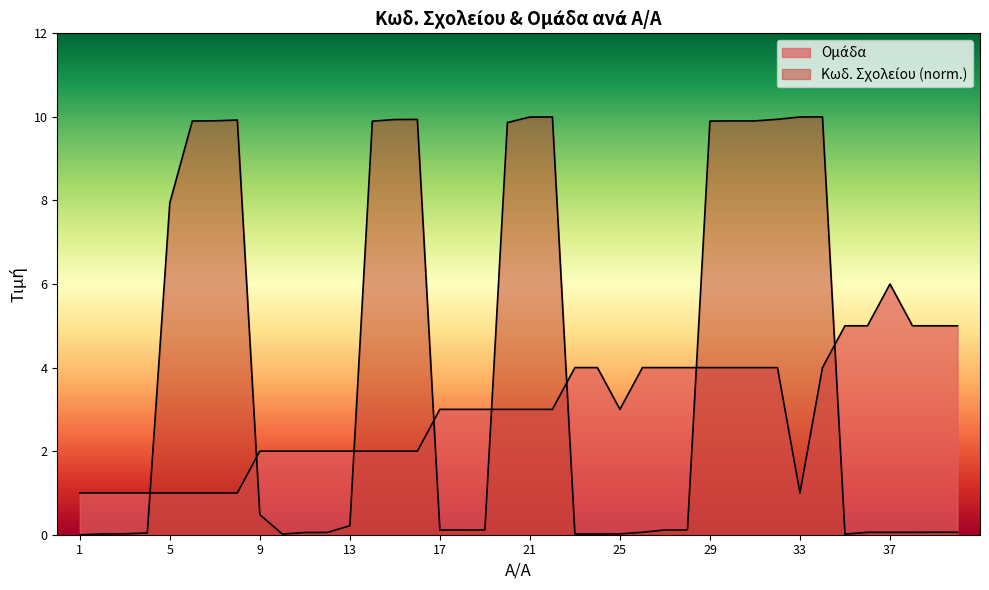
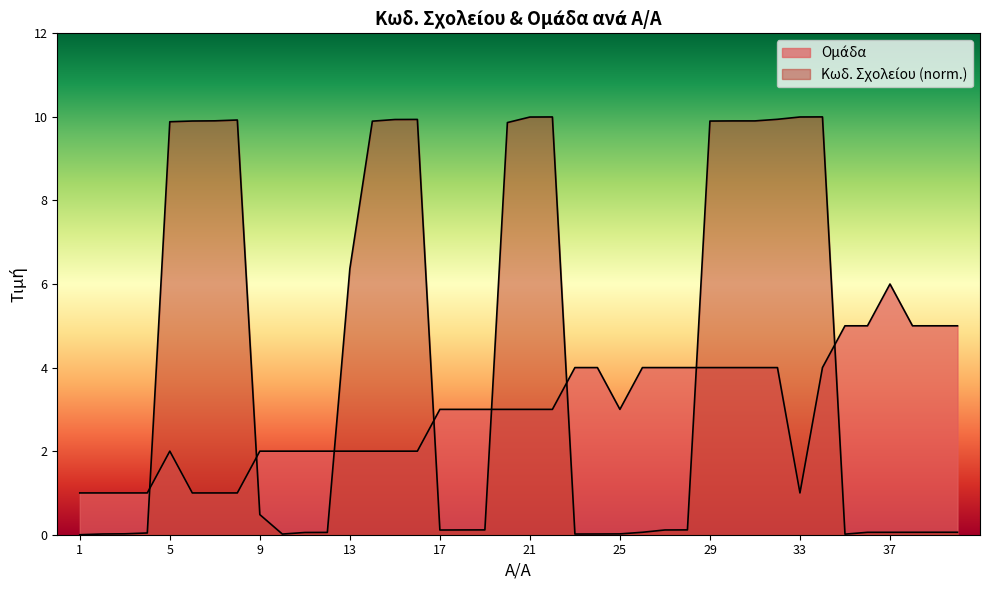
Ομάδα, 5: 1 -> 2
Κωδ. Σχολείου (norm.), 5: 7.9 -> 9.9
Κωδ. Σχολείου (norm.), 13: 0.2 -> 6.4
